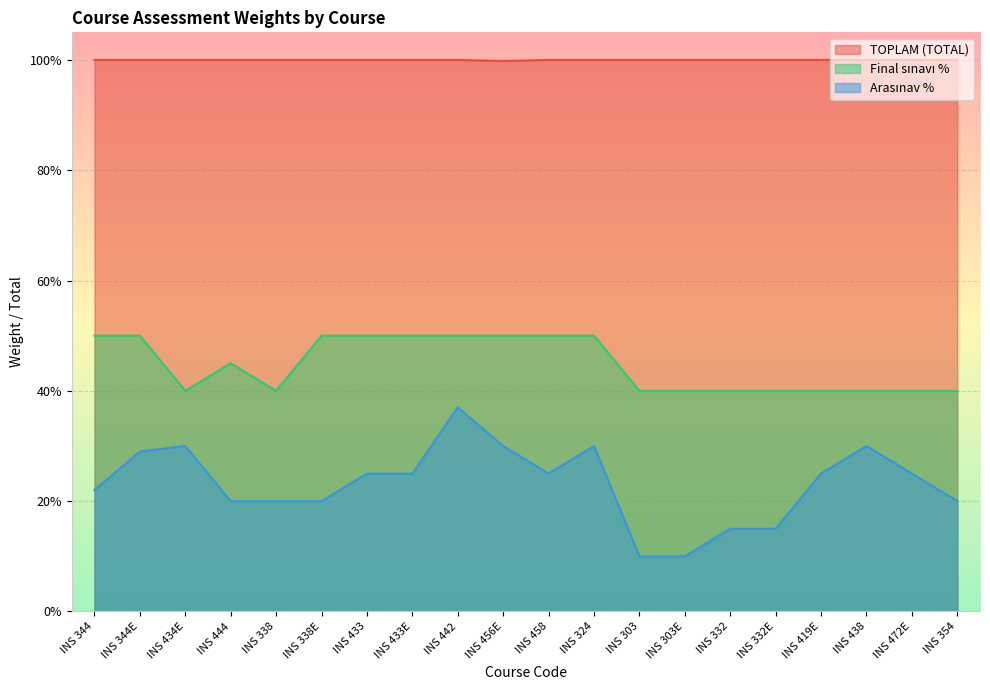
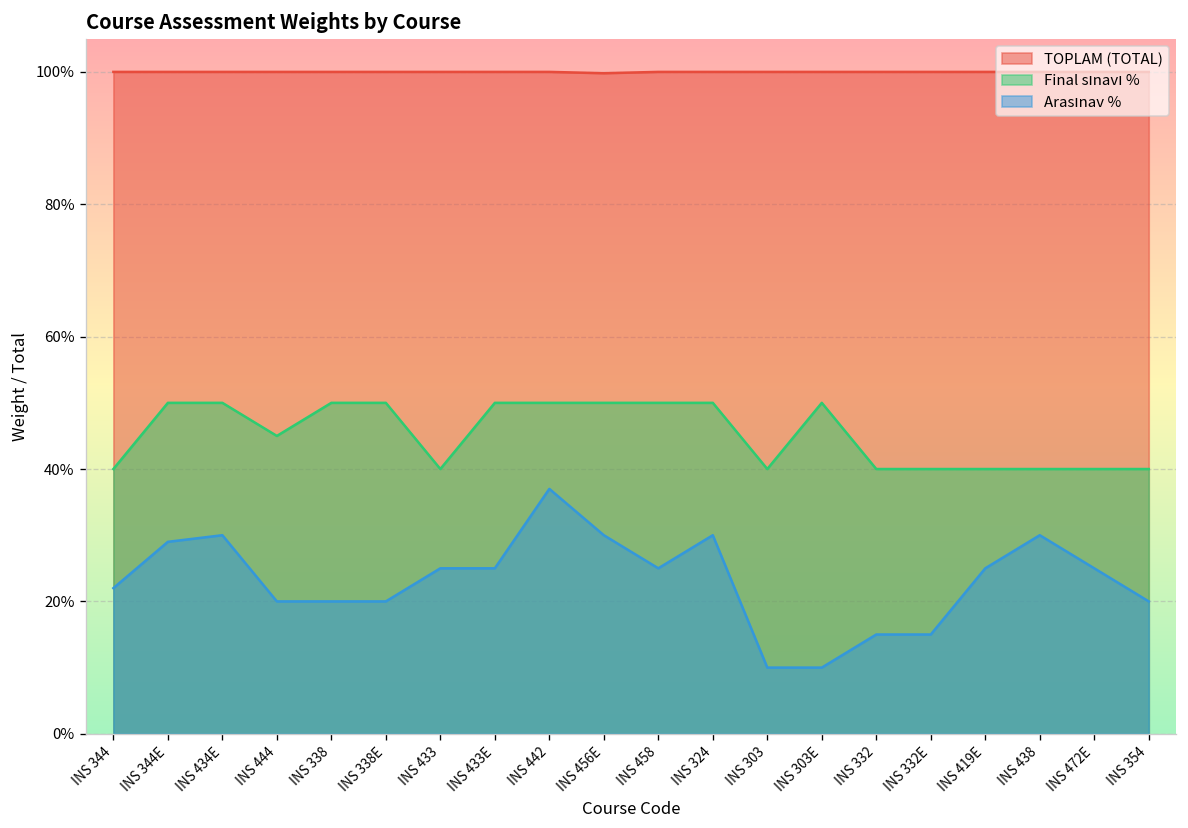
Final sınavı %, INS 344: 50% -> 40%
Final sınavı %, INS 434E: 40% -> 50%
Final sınavı %, INS 338: 40% -> 50%
Final sınavı %, INS 433: 50% -> 40%
Final sınavı %, INS 303E: 40% -> 50%
